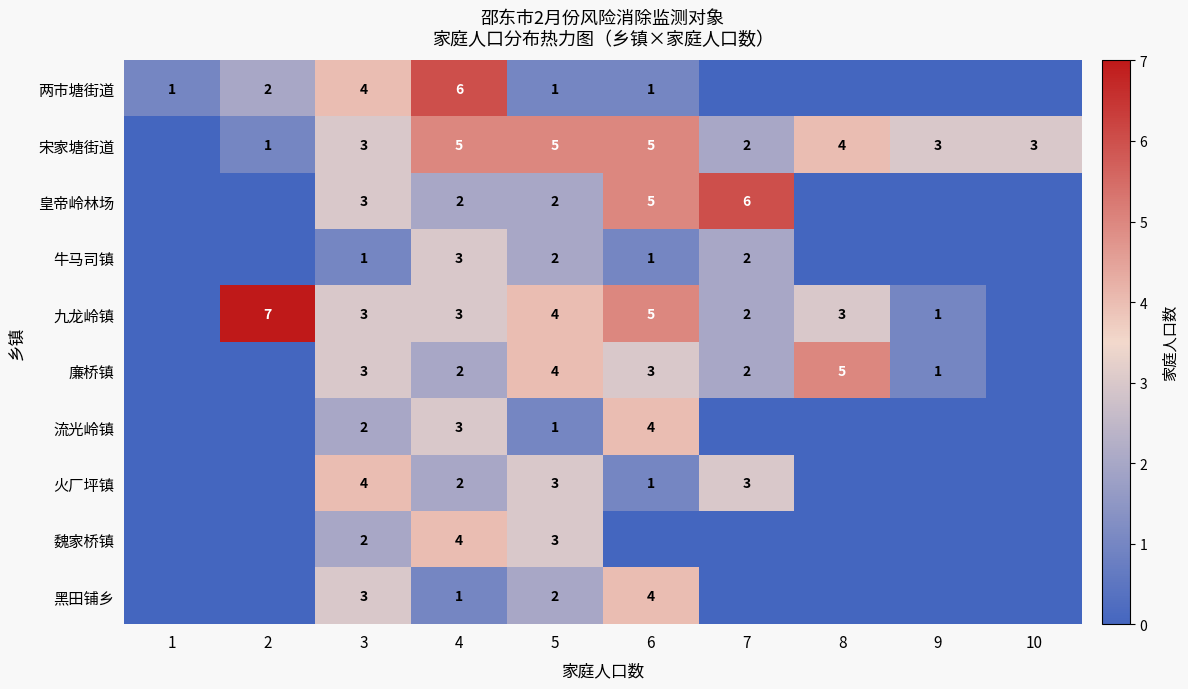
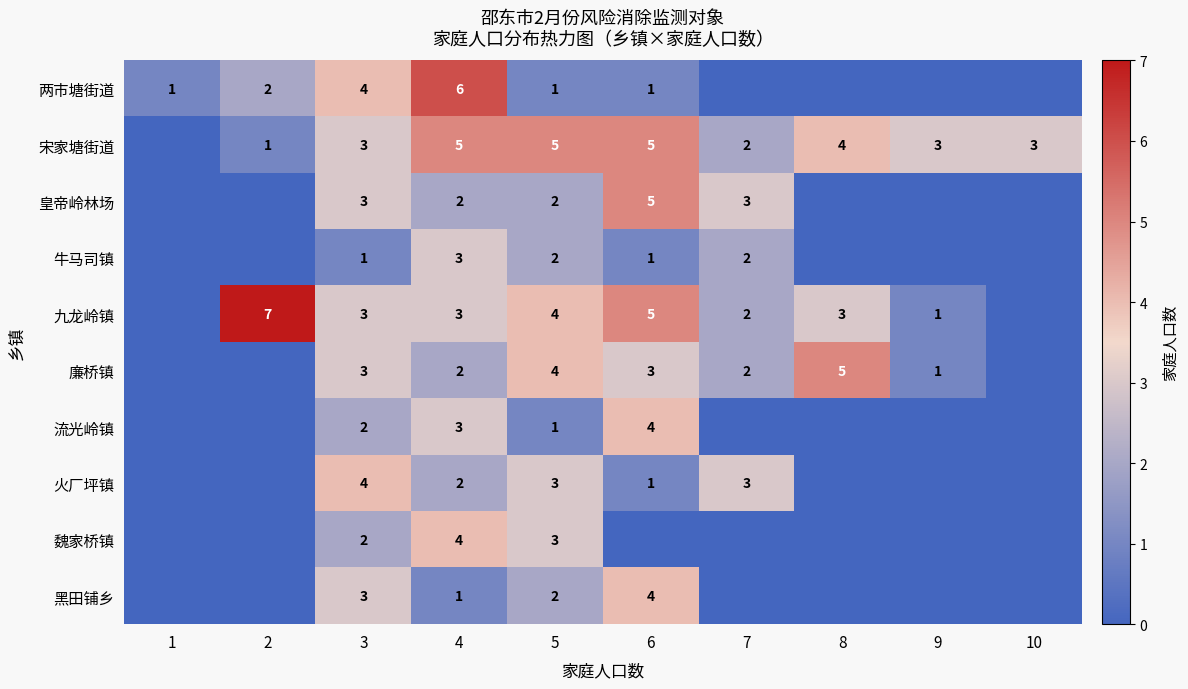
皇帝岭林场, 7: 6 -> 3
